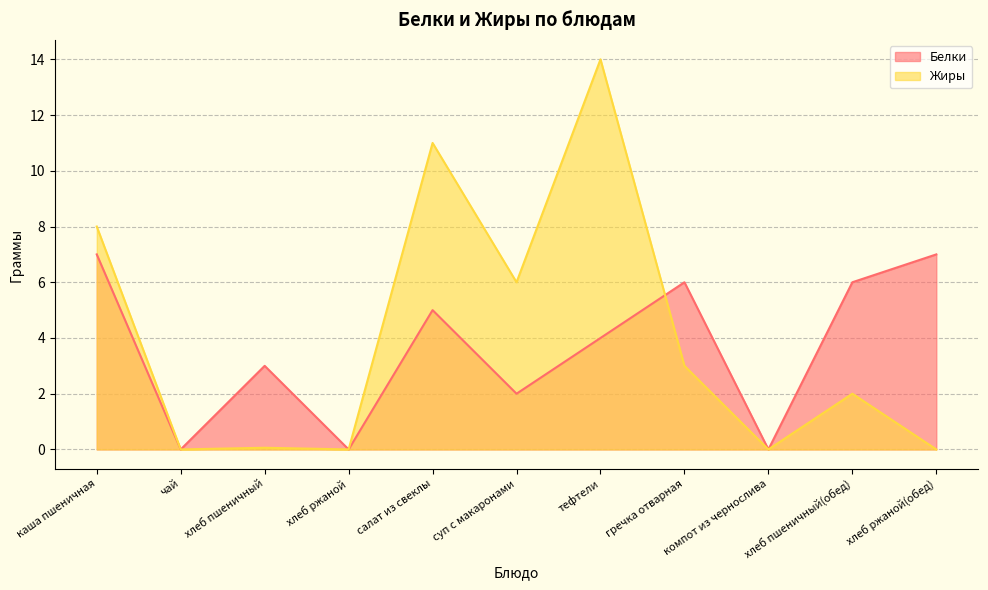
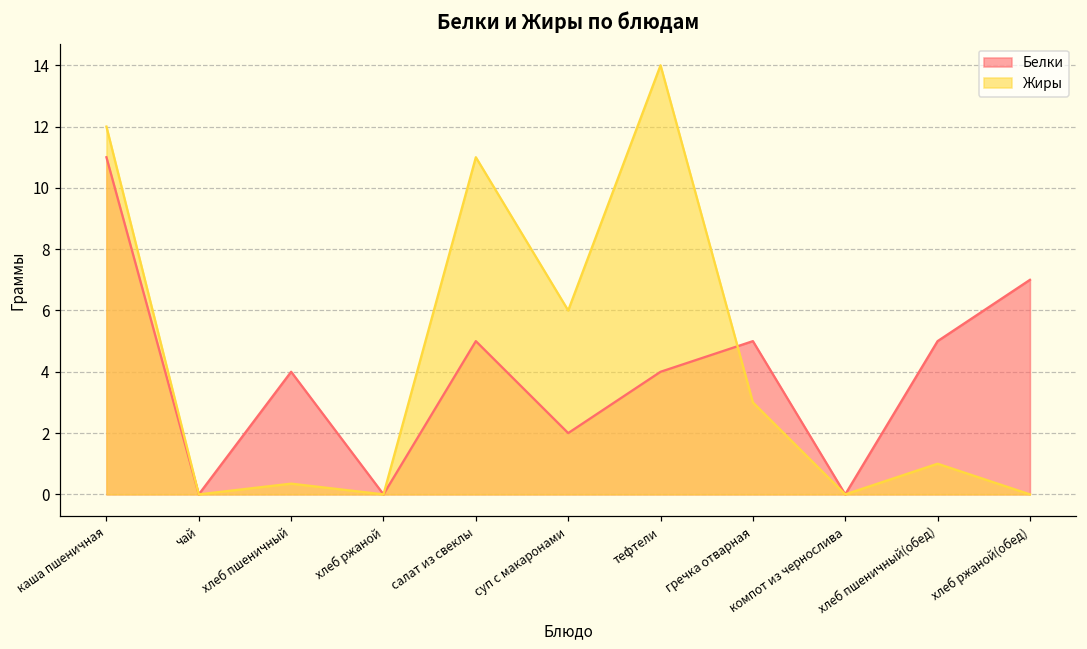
Белки, каша пшеничная: 7 -> 11
Жиры, каша пшеничная: 8 -> 12
Белки, хлеб пшеничный: 3 -> 4
Жиры, хлеб пшеничный: 0.1 -> 0.4
Белки, гречка отварная: 6 -> 5
Белки, хлеб пшеничный(обед): 6 -> 5
Жиры, хлеб пшеничный(обед): 2 -> 1
